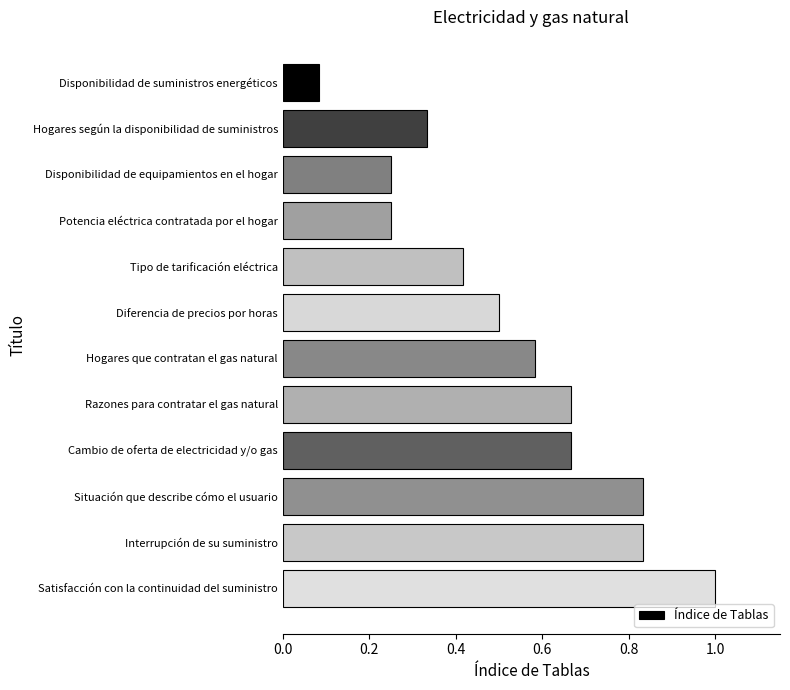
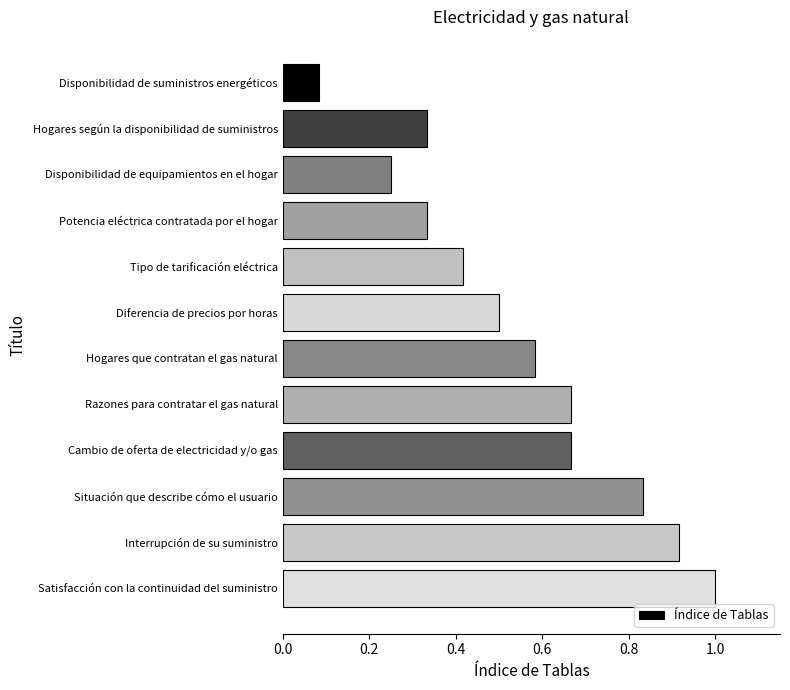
Potencia eléctrica contratada por el hogar: 0.25 -> 0.33
Interrupción de su suministro: 0.83 -> 0.92
